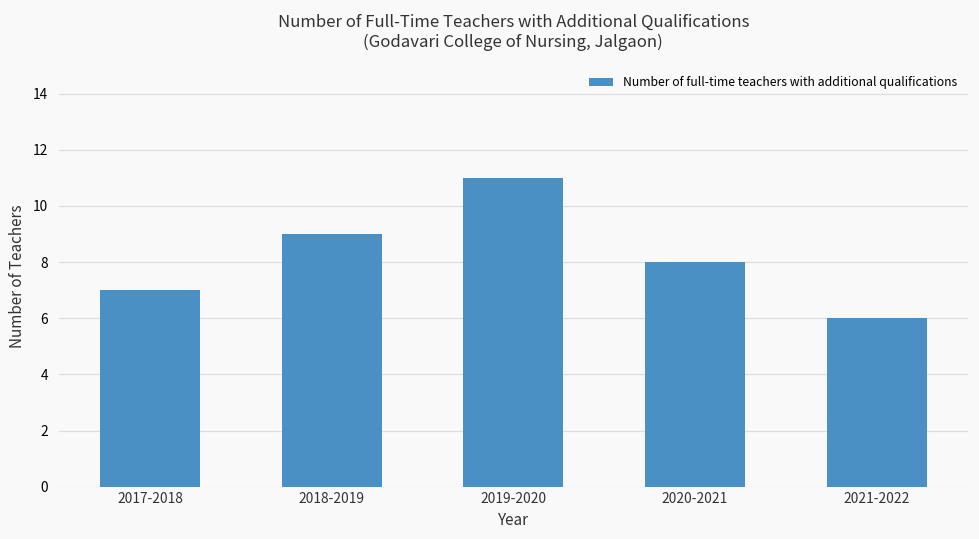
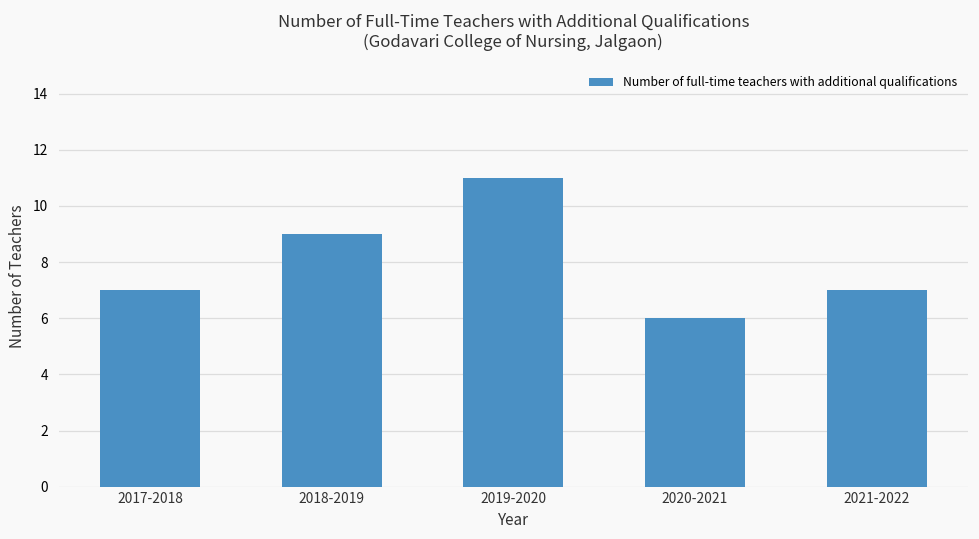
2020-2021: 8 -> 6
2021-2022: 6 -> 7
